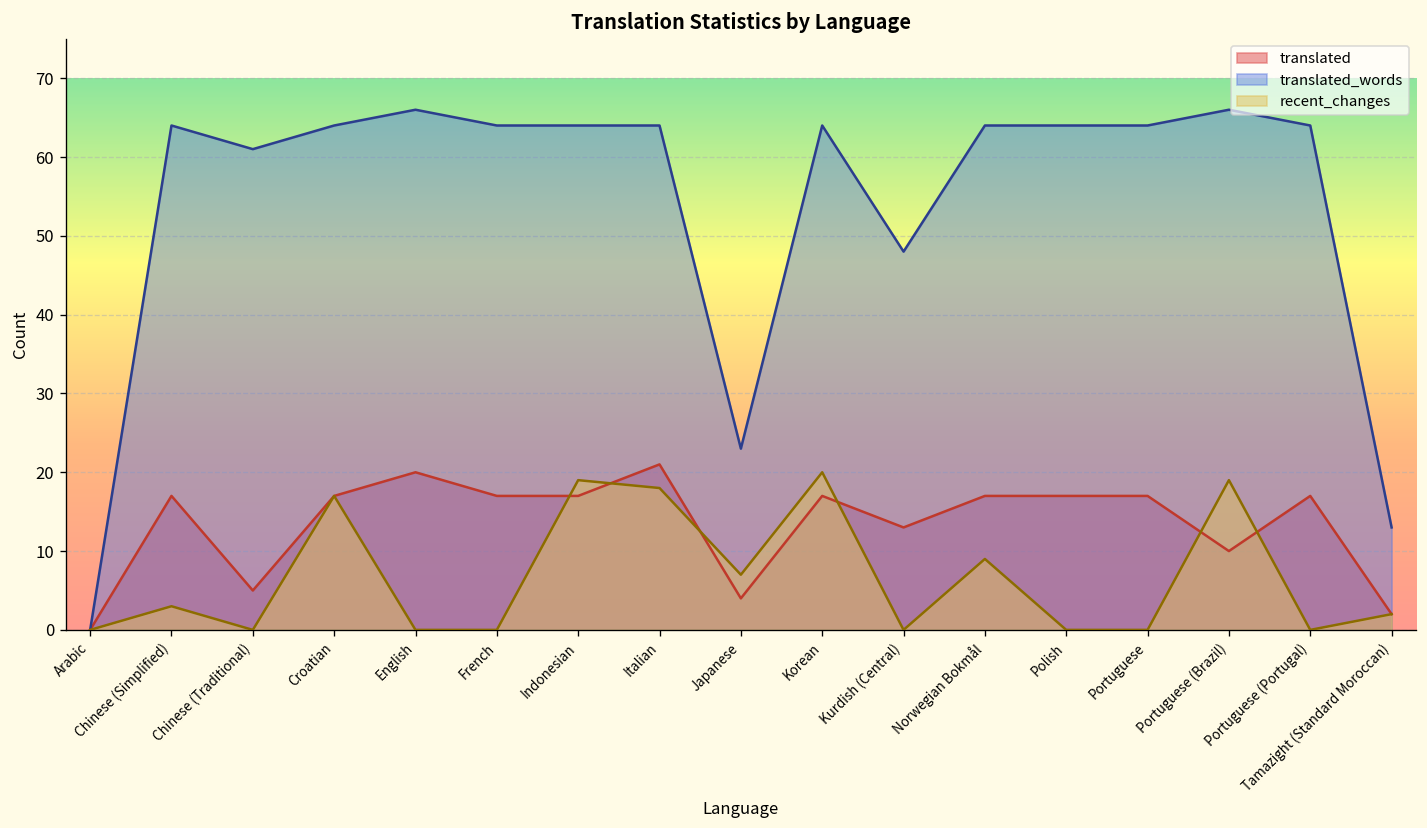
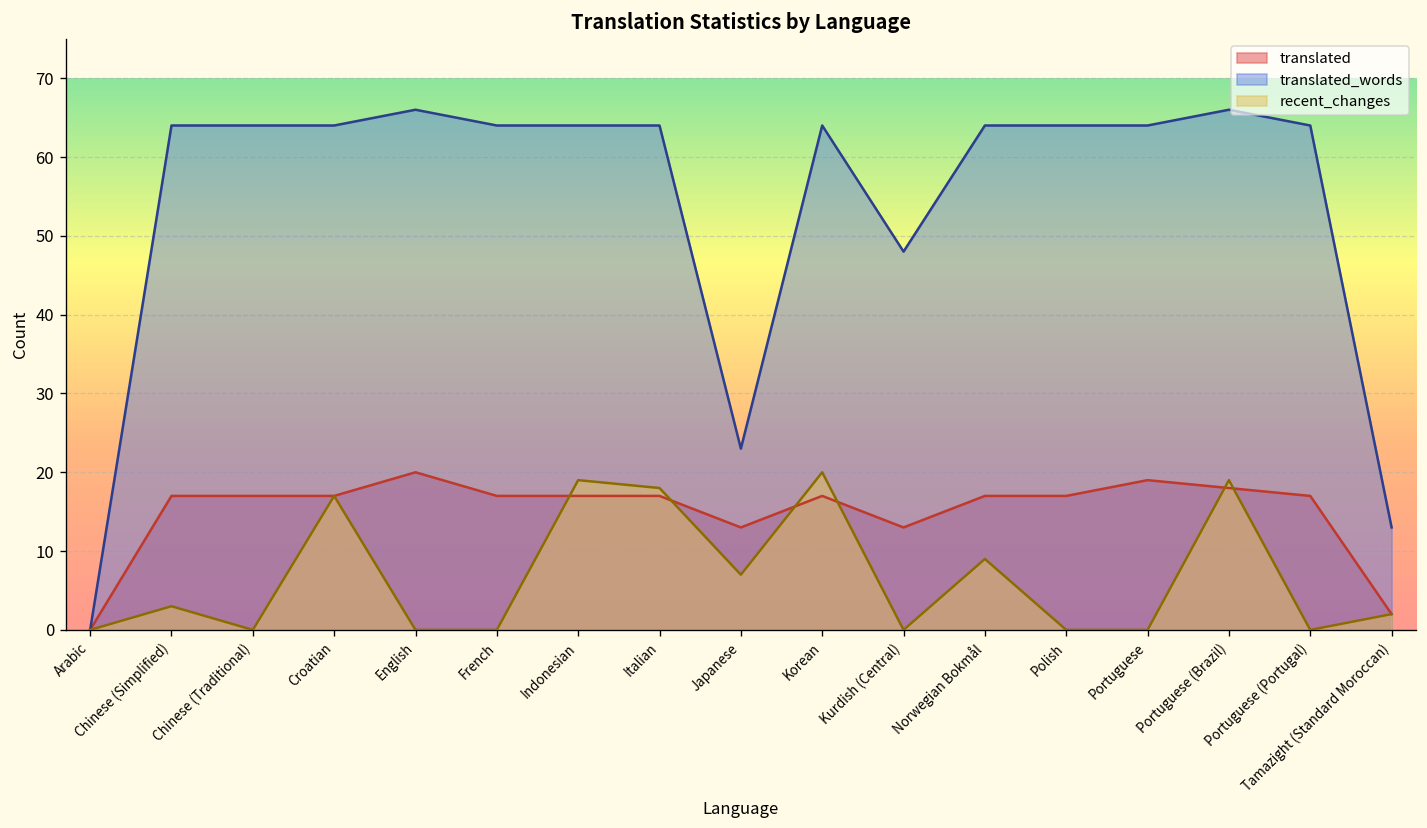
translated, Chinese (Traditional): 5 -> 17
translated_words, Chinese (Traditional): 61 -> 64
translated, Italian: 21 -> 17
translated, Japanese: 4 -> 13
translated, Portuguese: 17 -> 19
translated, Portuguese (Brazil): 10 -> 18
